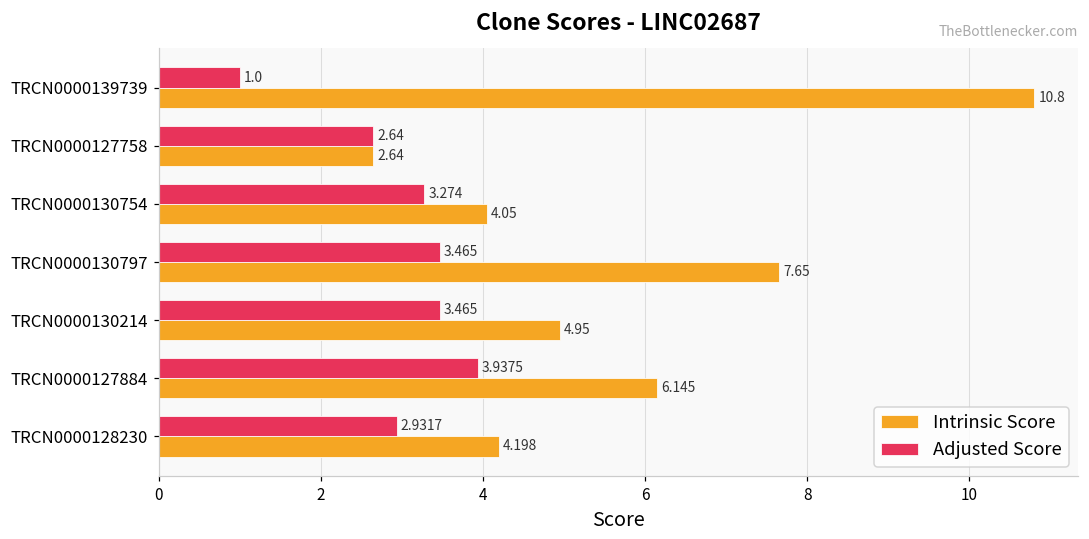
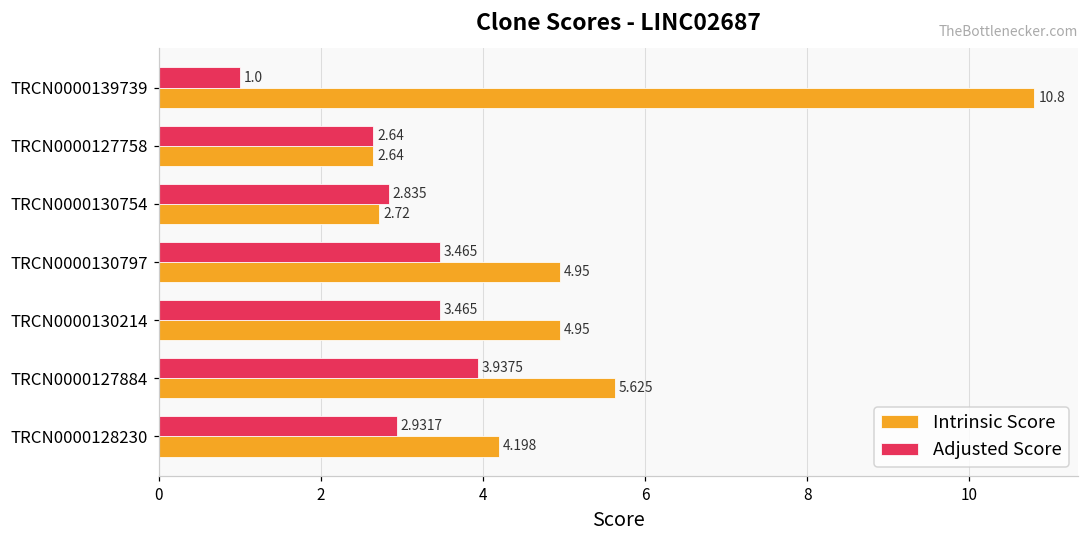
Adjusted Score, TRCN0000130754: 3.274 -> 2.835
Intrinsic Score, TRCN0000130754: 4.05 -> 2.72
Intrinsic Score, TRCN0000130797: 7.65 -> 4.95
Intrinsic Score, TRCN0000127884: 6.145 -> 5.625
